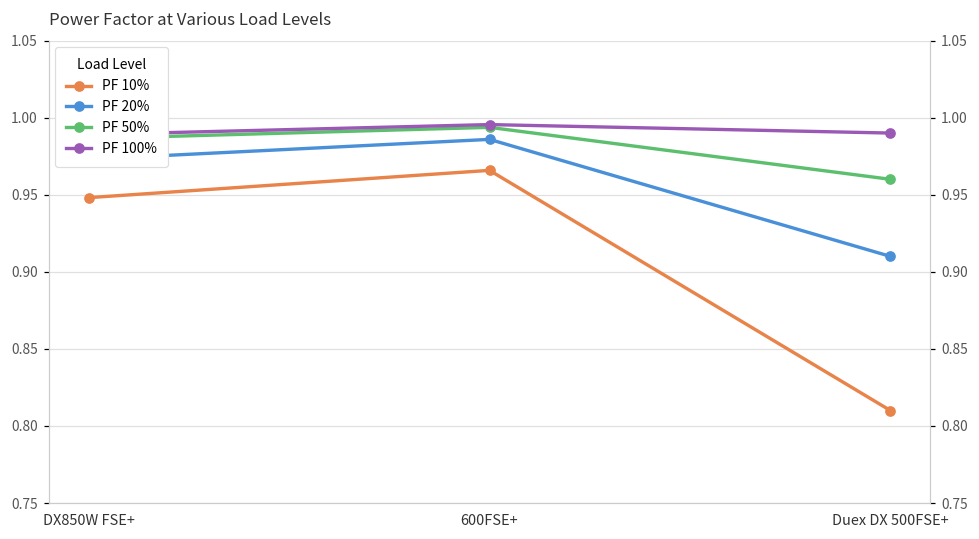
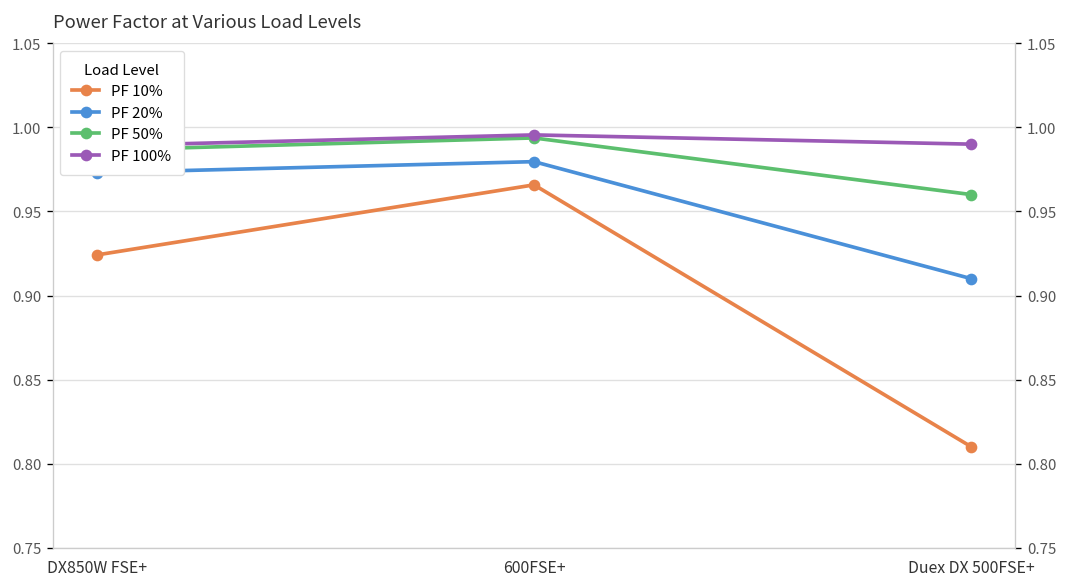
PF 10%, DX850W FSE+: 0.948 -> 0.924
PF 20%, 600FSE+: 0.986 -> 0.980
